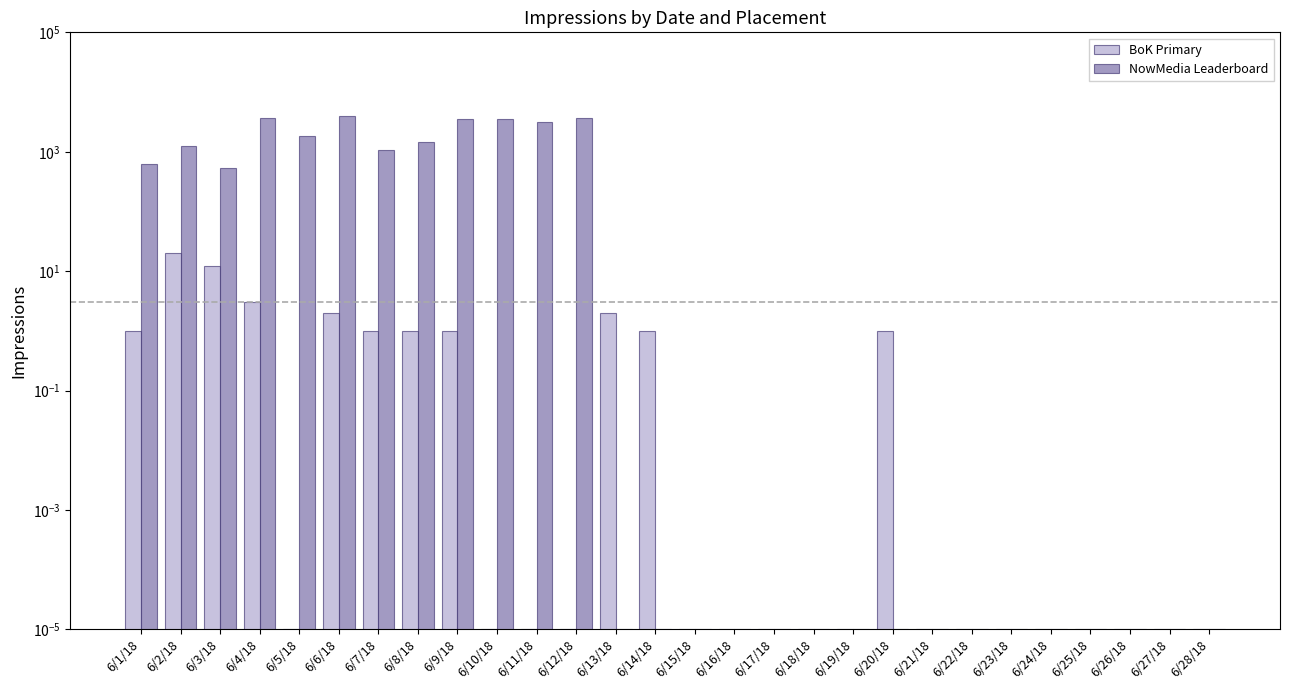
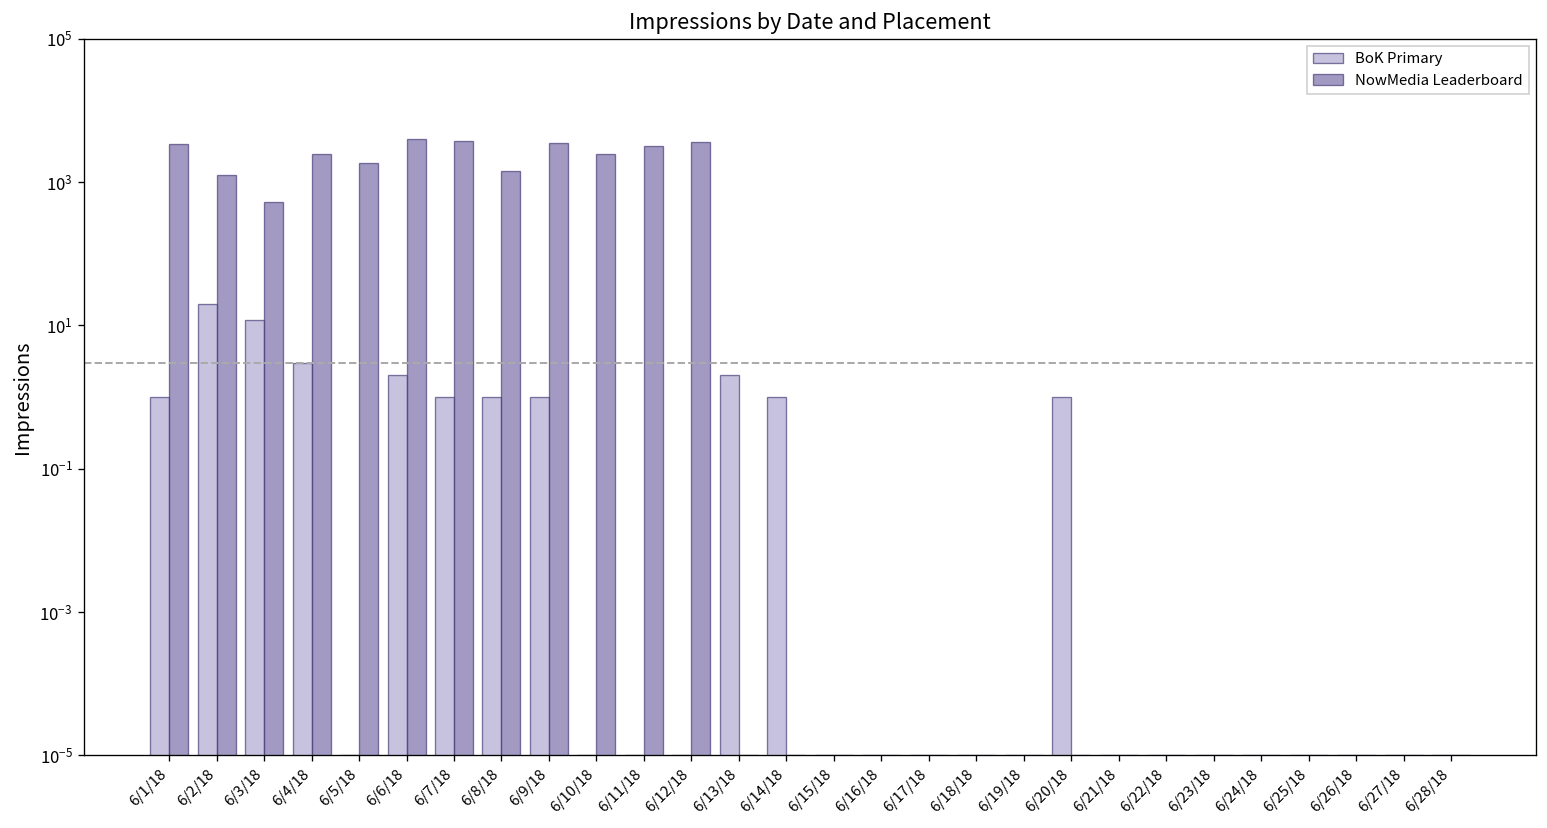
NowMedia Leaderboard, 6/1/18: 600 -> 3000
NowMedia Leaderboard, 6/4/18: 4000 -> 2500
NowMedia Leaderboard, 6/7/18: 1100 -> 4000
NowMedia Leaderboard, 6/10/18: 4000 -> 2500
